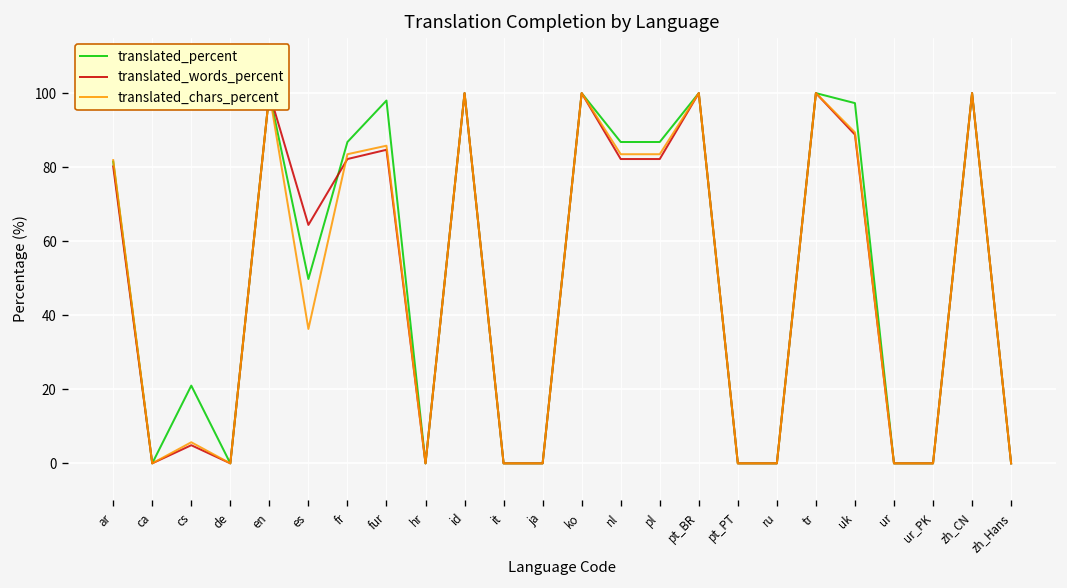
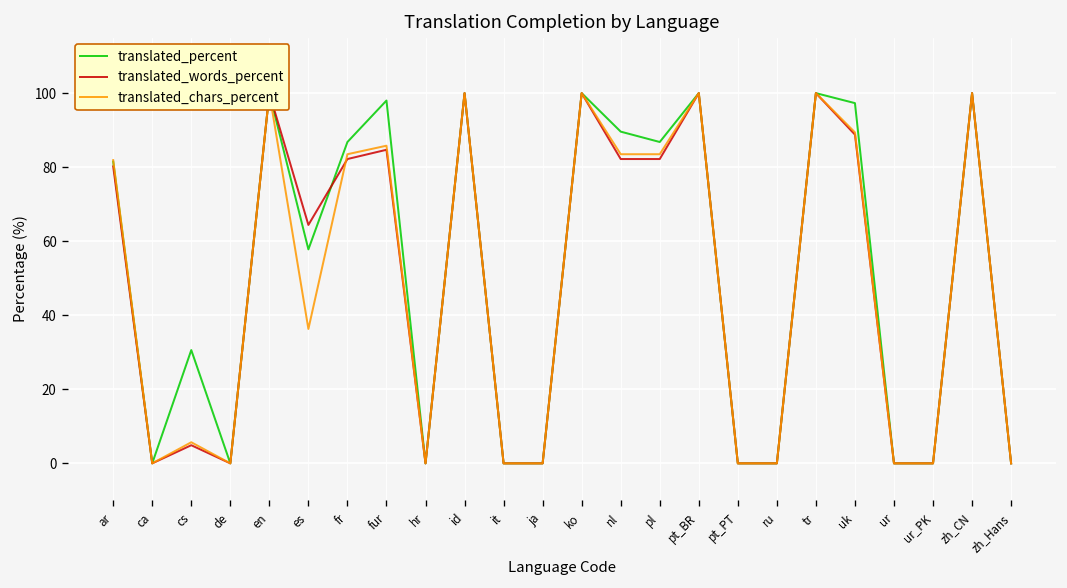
translated_percent, cs: 21 -> 31
translated_percent, es: 50 -> 58
translated_percent, nl: 87 -> 90
